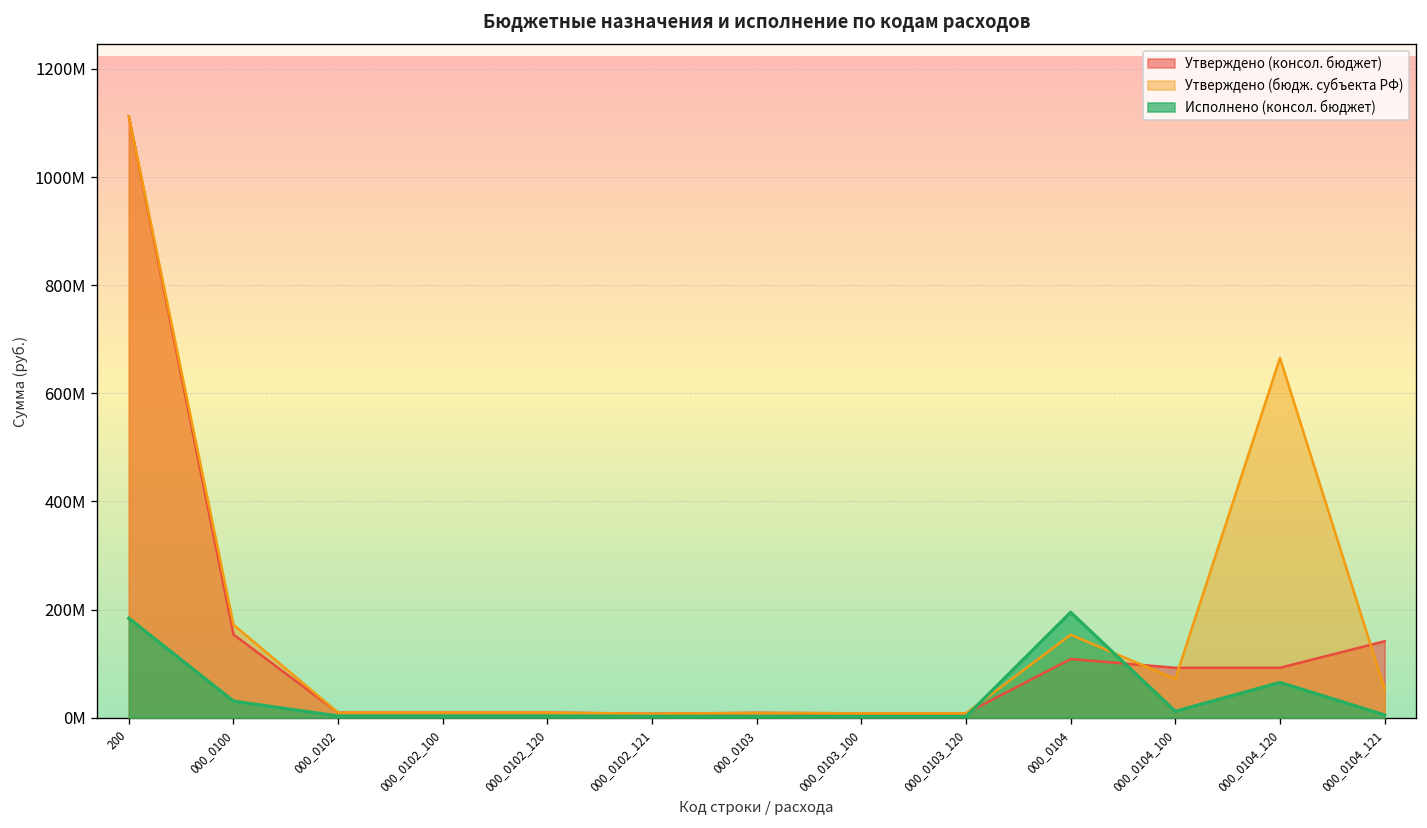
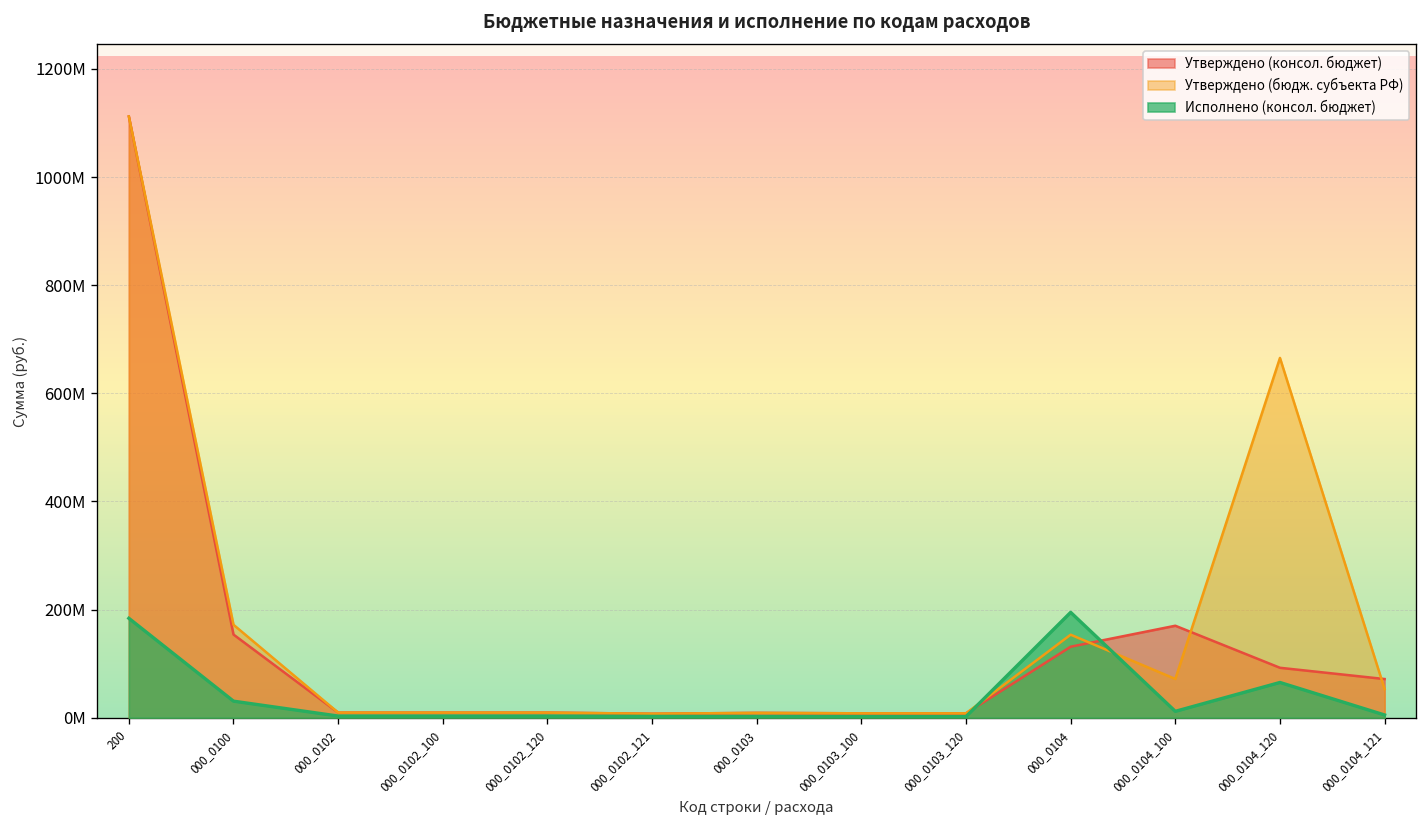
Утверждено (консол. бюджет), 000_0104: 110000000 -> 130000000
Утверждено (консол. бюджет), 000_0104_100: 90000000 -> 170000000
Утверждено (консол. бюджет), 000_0104_121: 140000000 -> 70000000
